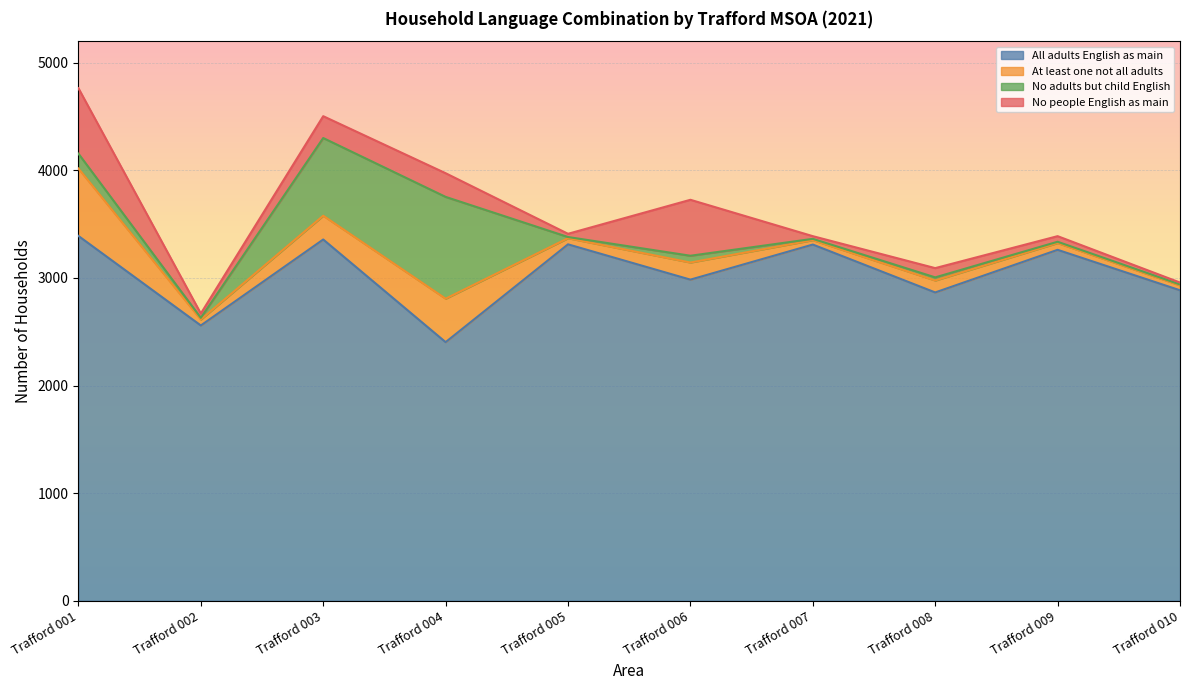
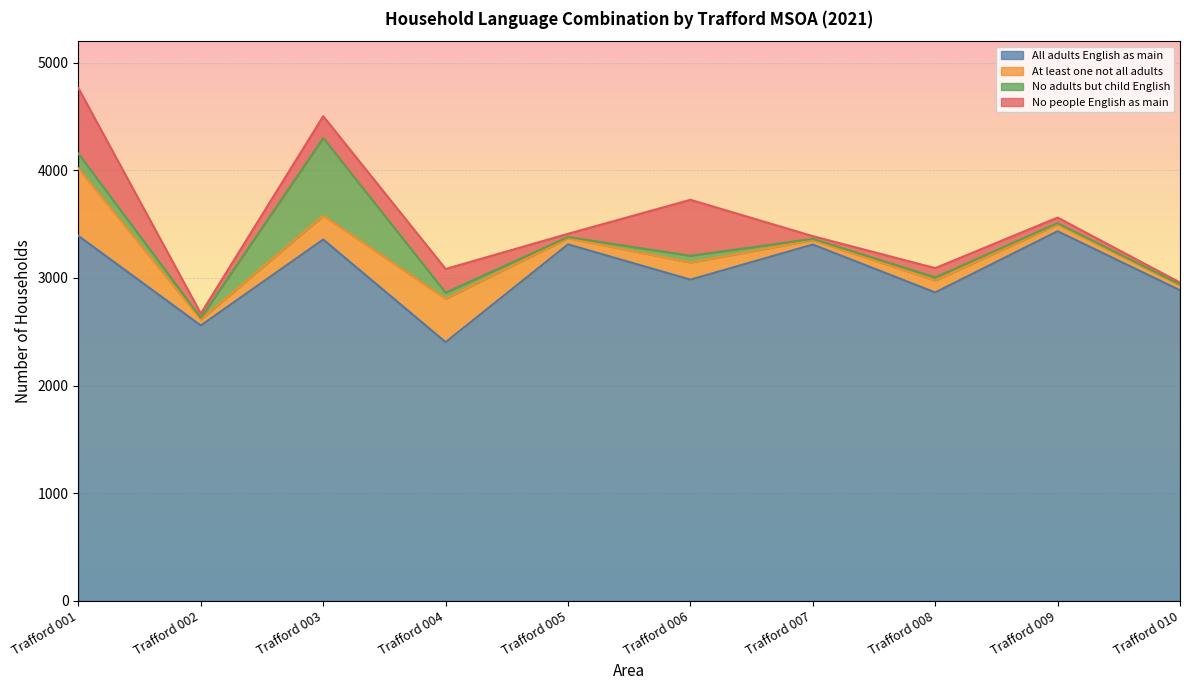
No adults but child English, Trafford 004: 950 -> 60
All adults English as main, Trafford 009: 3260 -> 3430
